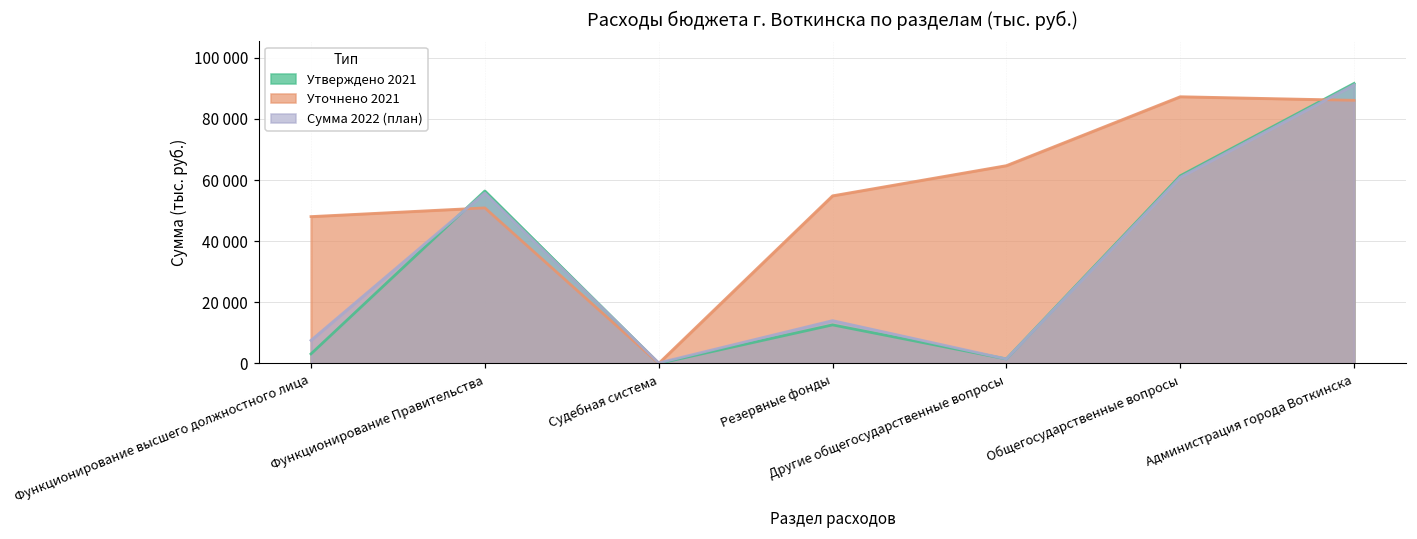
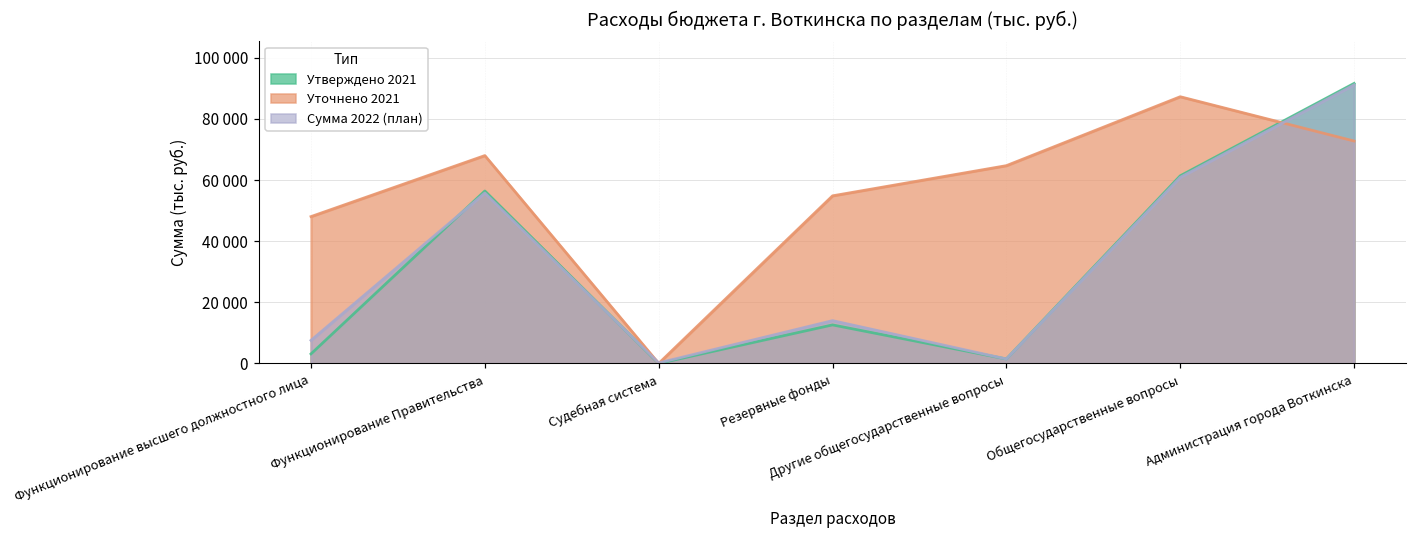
Уточнено 2021, Функционирование Правительства: 51000 -> 68000
Уточнено 2021, Администрация города Воткинска: 86000 -> 73000
